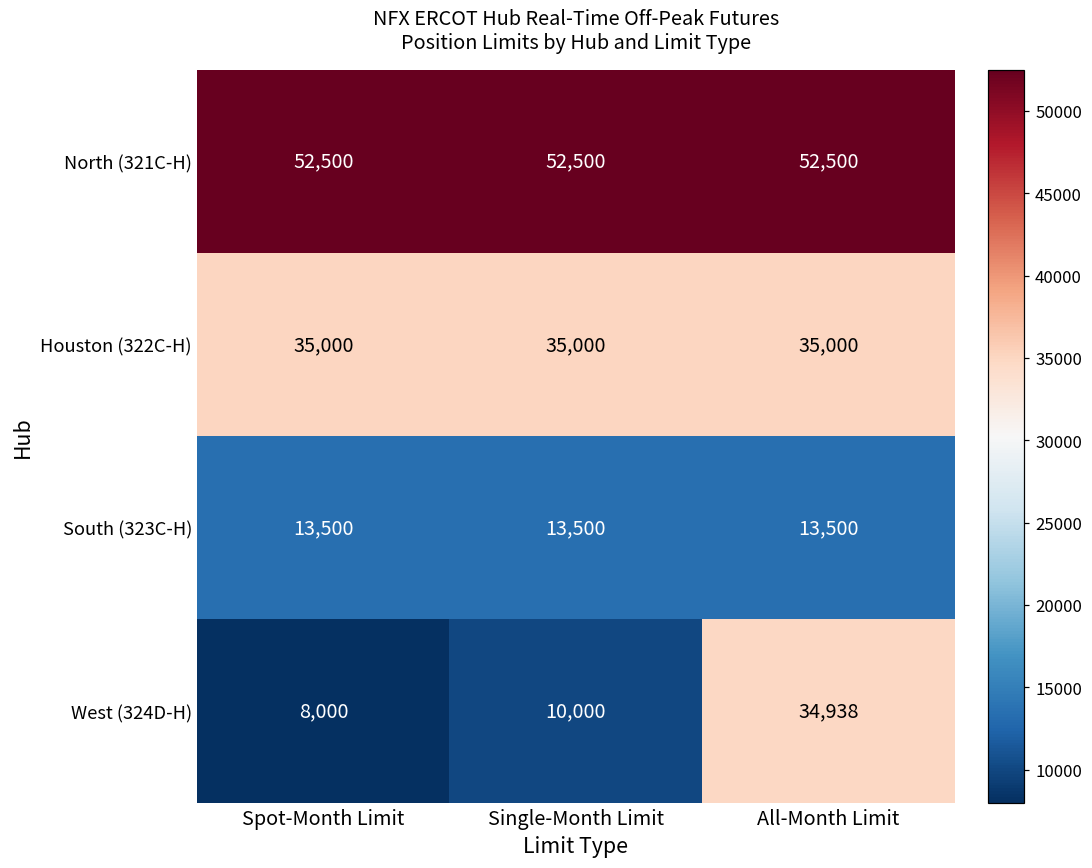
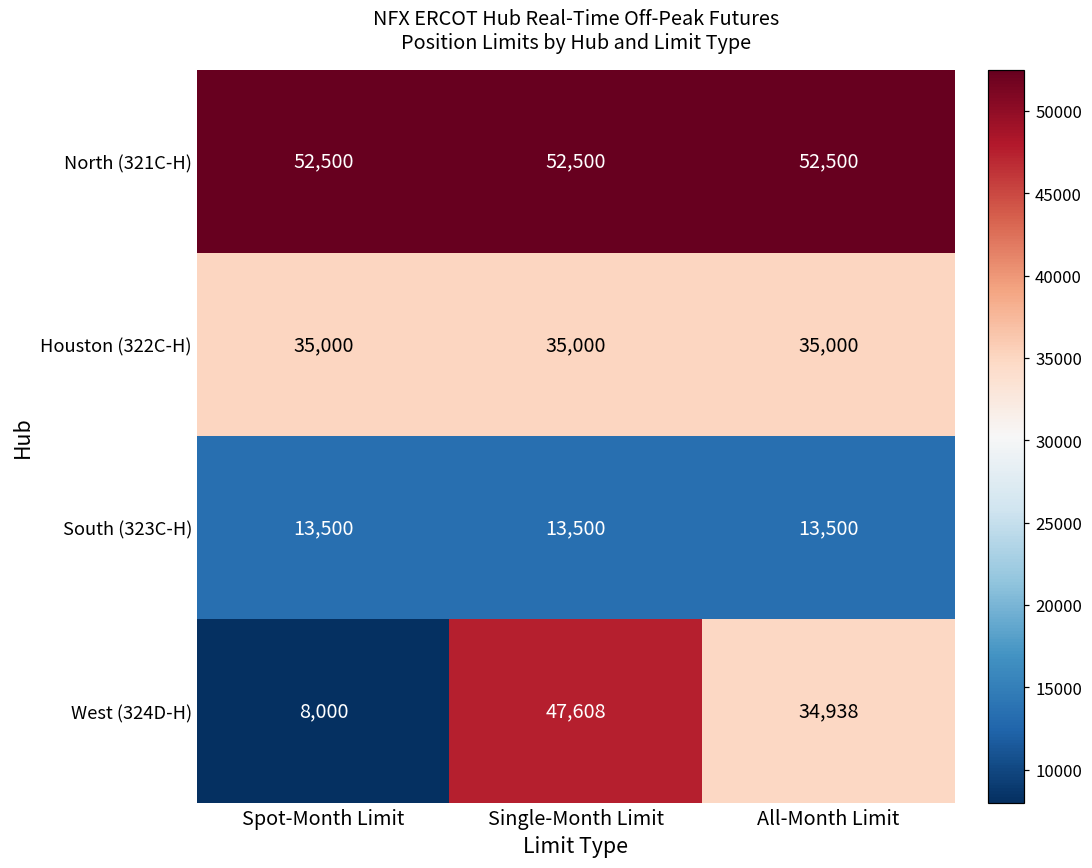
West (324D-H), Single-Month Limit: 10,000 -> 47,608
